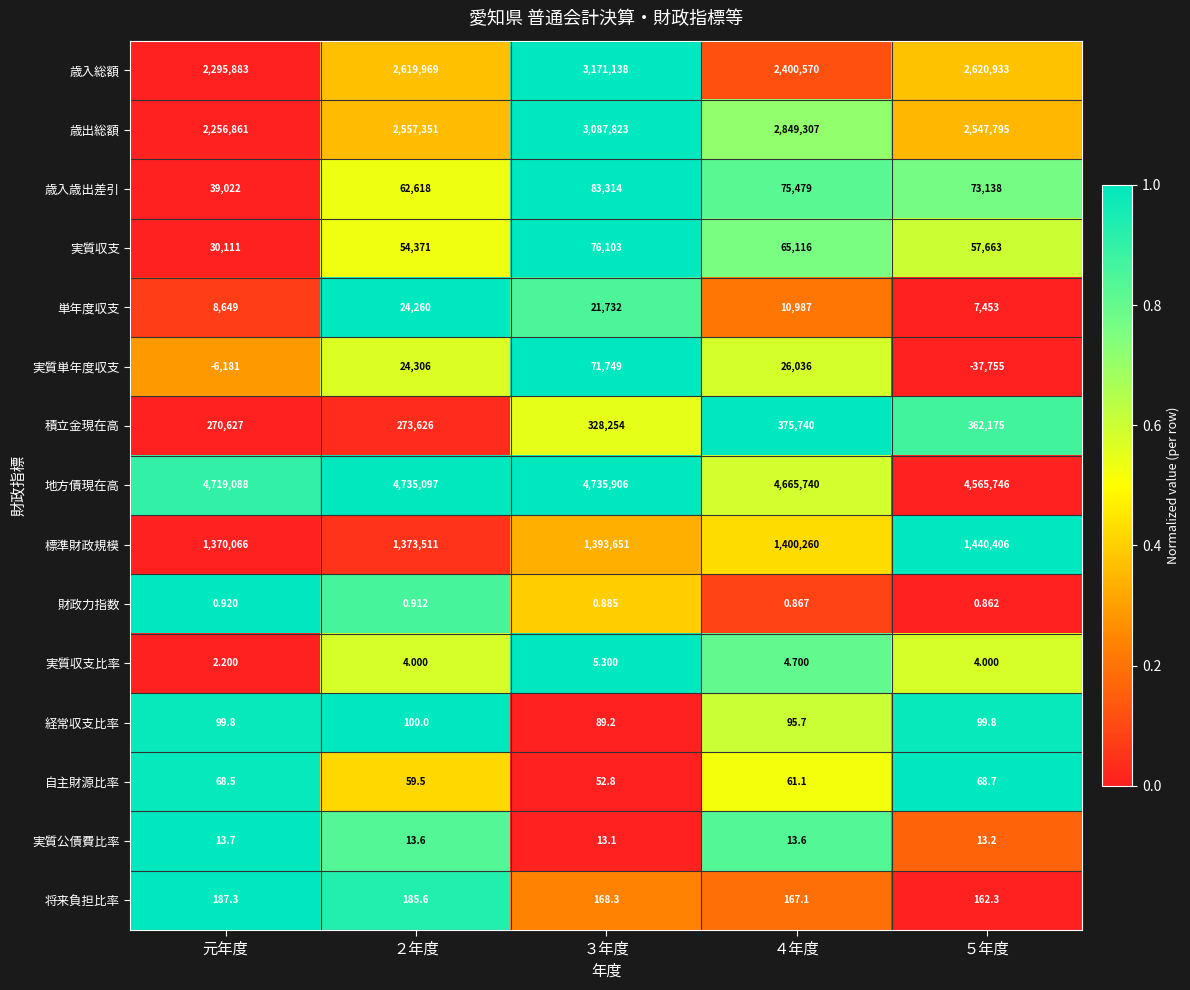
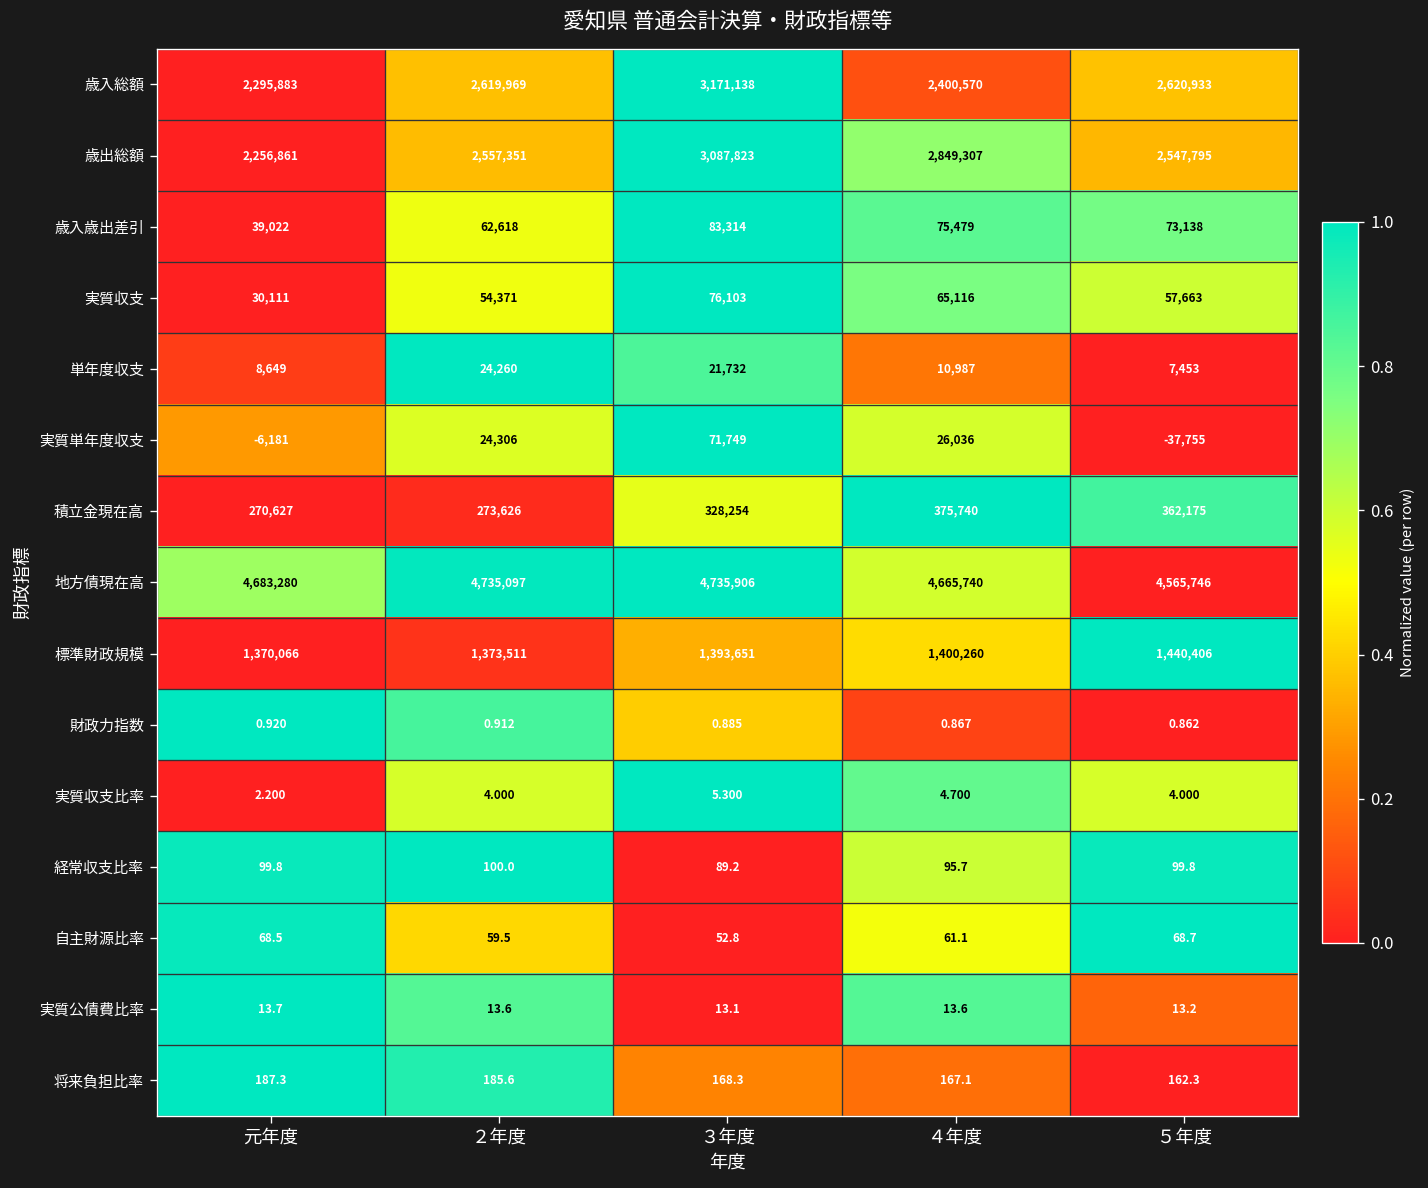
地方債現在高, 元年度: 4,719,088 -> 4,683,280
